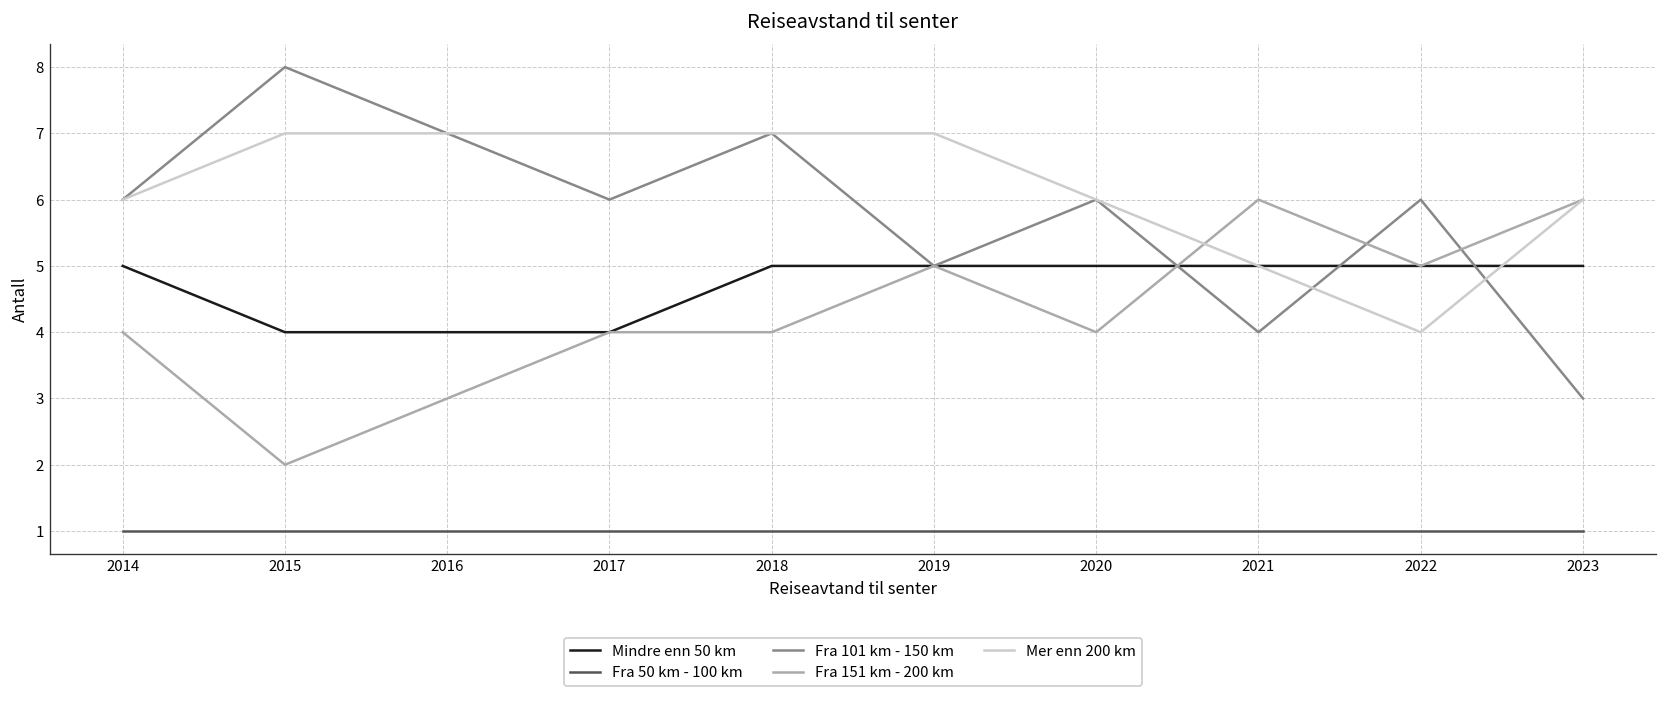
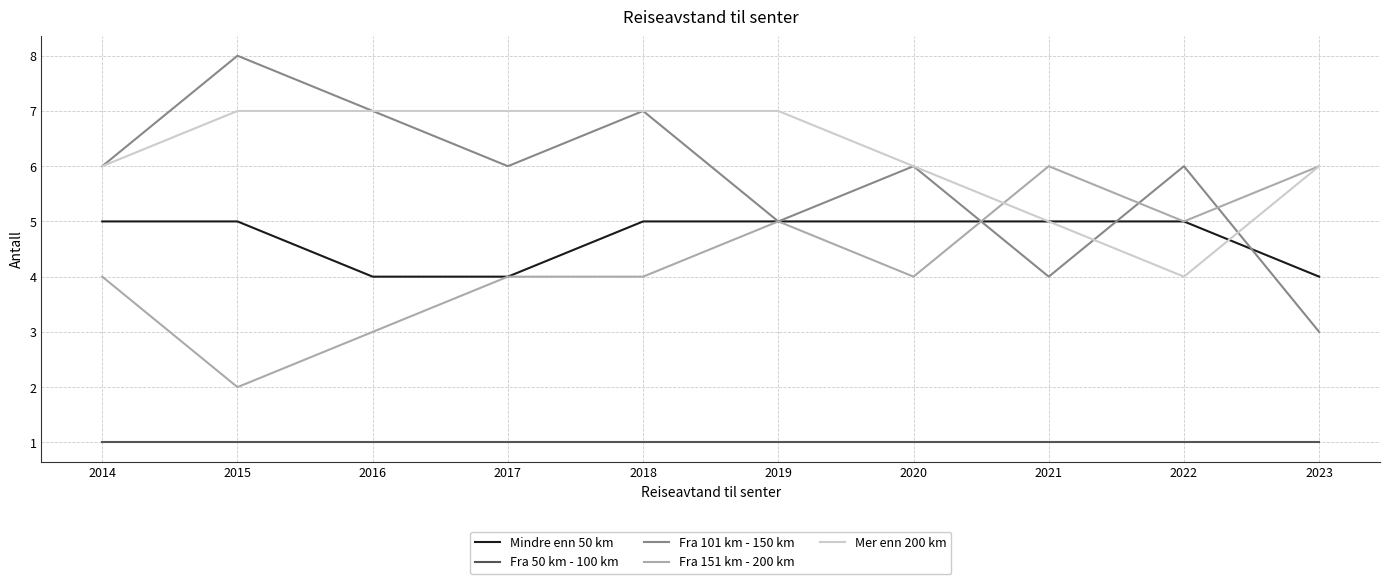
Mindre enn 50 km, 2015: 4 -> 5
Mindre enn 50 km, 2023: 5 -> 4
